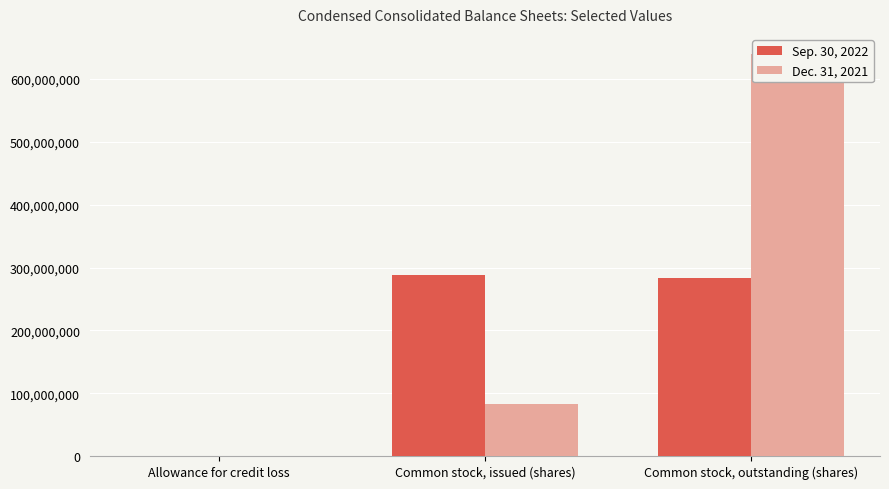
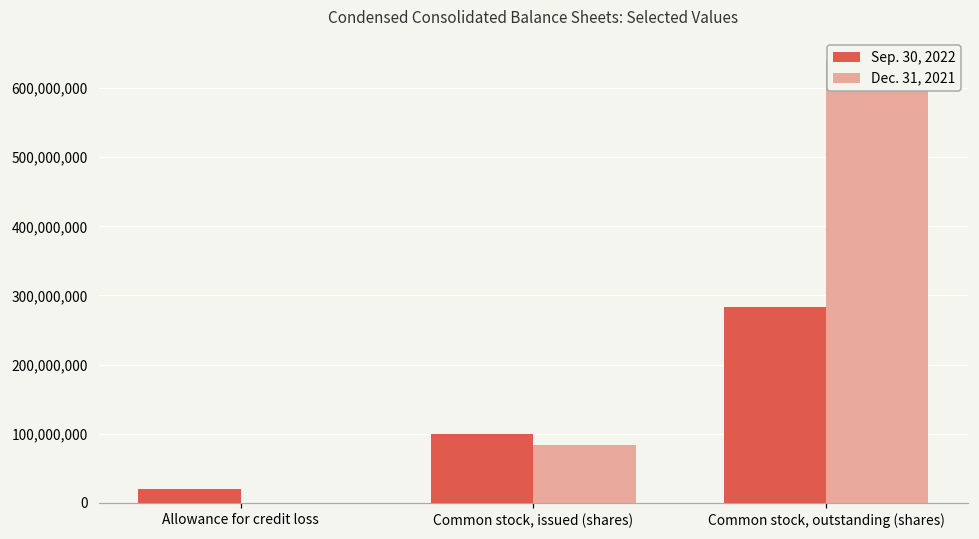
Sep. 30, 2022, Allowance for credit loss: 0 -> 20,000,000
Sep. 30, 2022, Common stock, issued (shares): 290,000,000 -> 100,000,000
